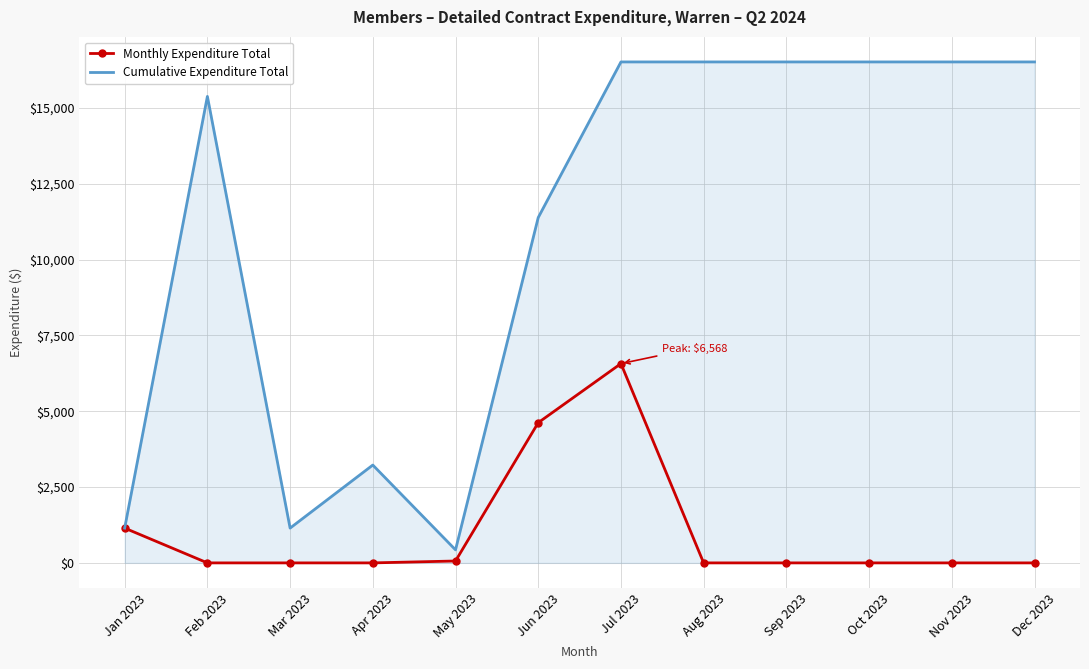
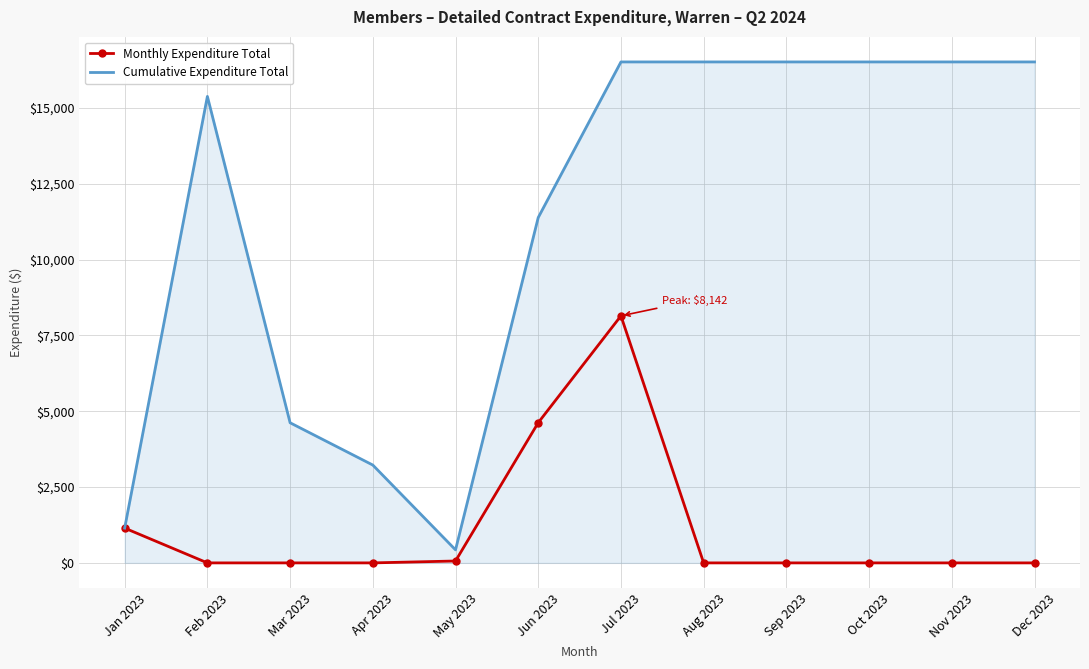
Cumulative Expenditure Total, Mar 2023: $1,100 -> $4,600
Monthly Expenditure Total, Jul 2023: $6,568 -> $8,142
